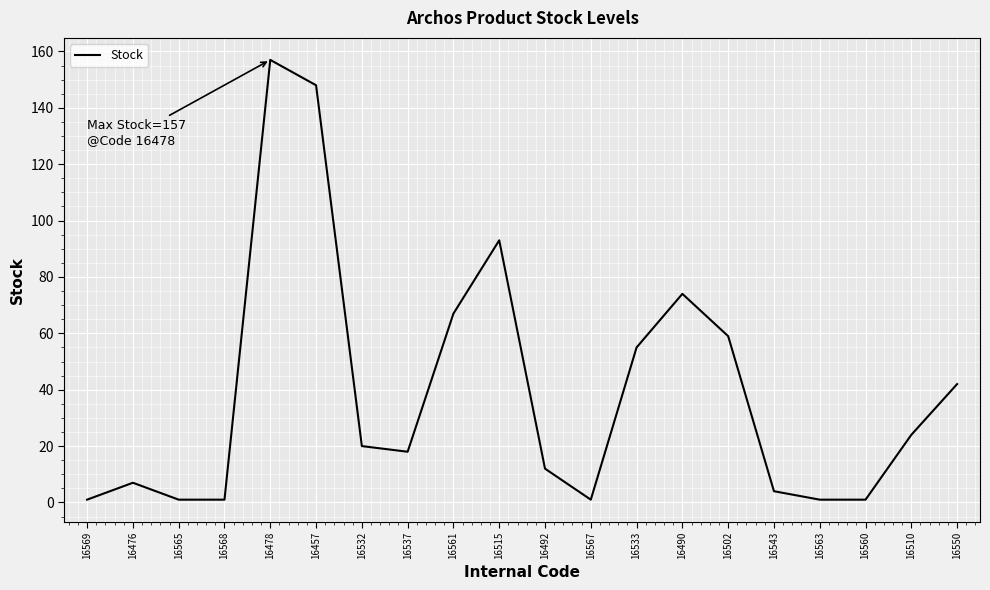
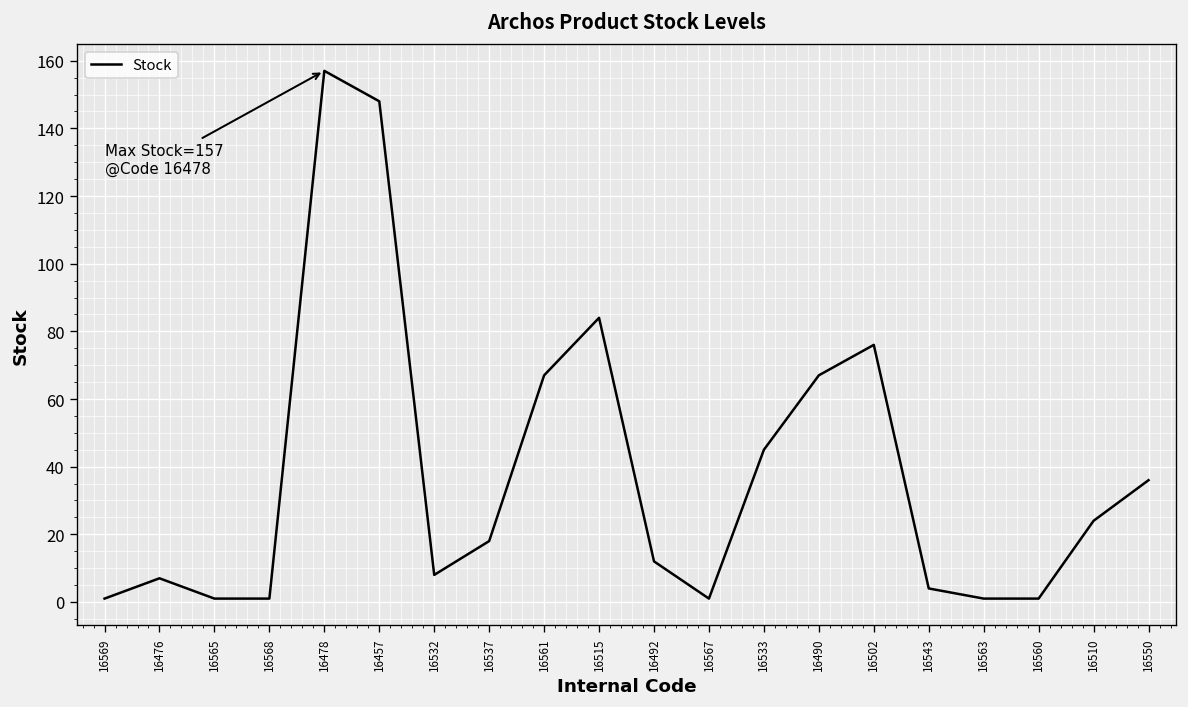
16532: 20 -> 8
16515: 93 -> 84
16533: 55 -> 45
16490: 74 -> 67
16502: 59 -> 76
16550: 42 -> 36
